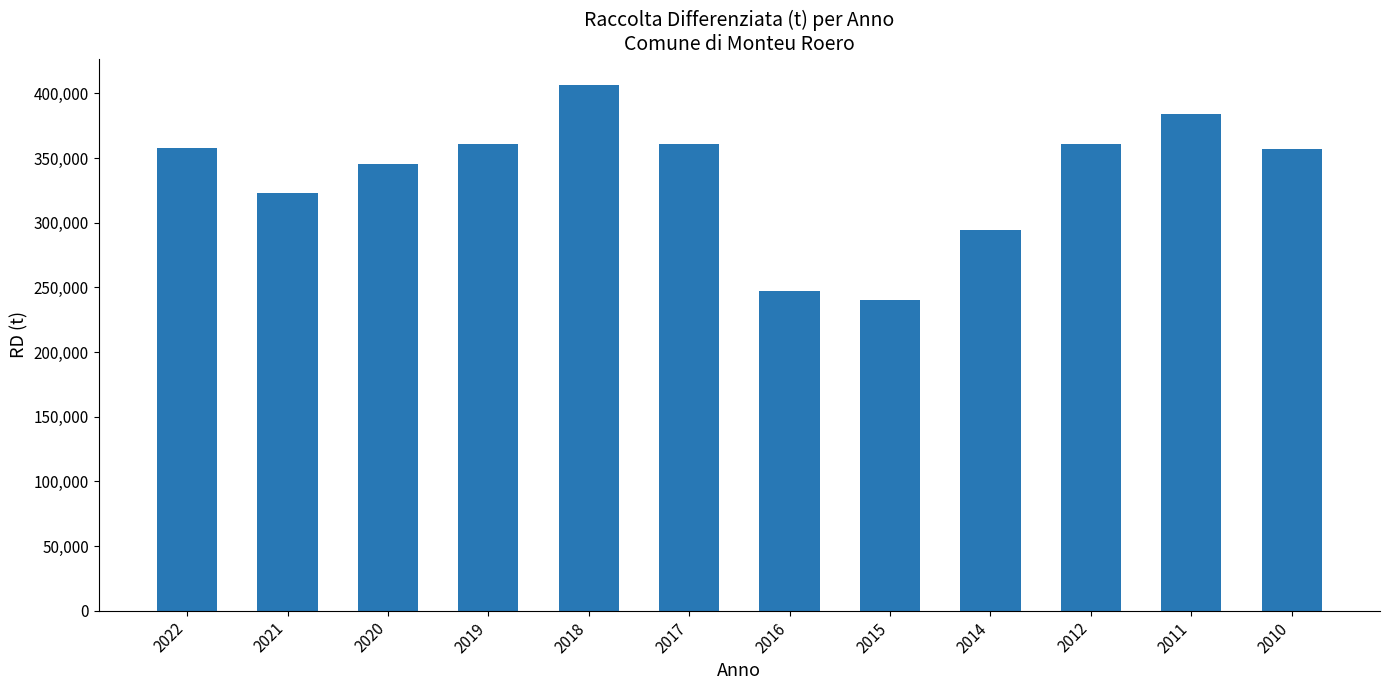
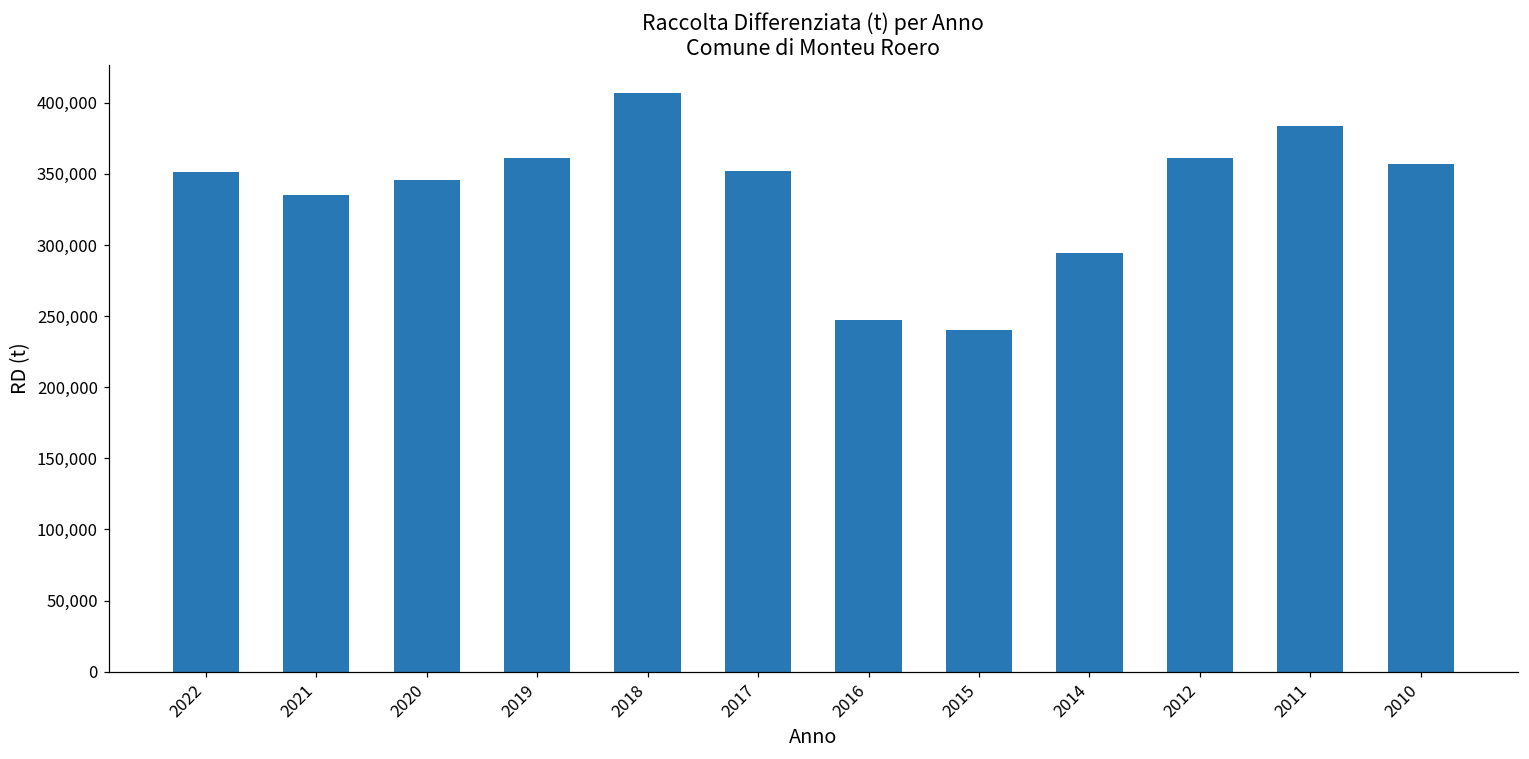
2022: 358,000 -> 351,000
2021: 323,000 -> 336,000
2017: 361,000 -> 352,000
